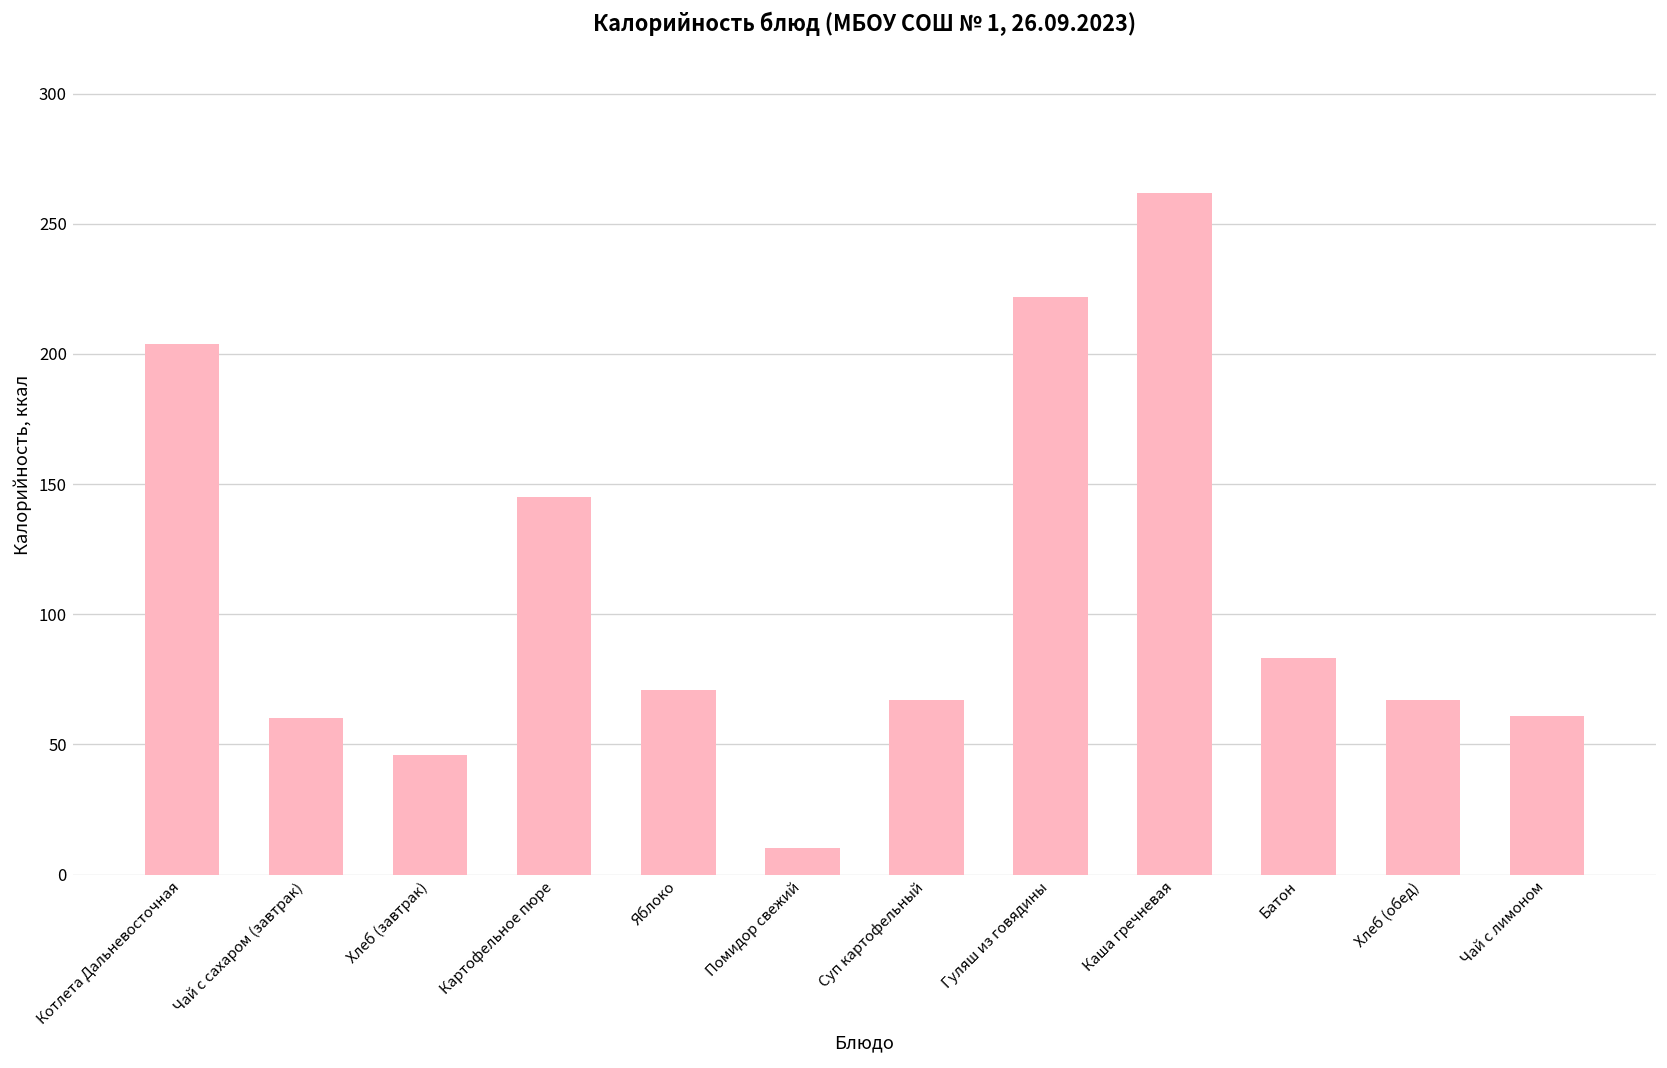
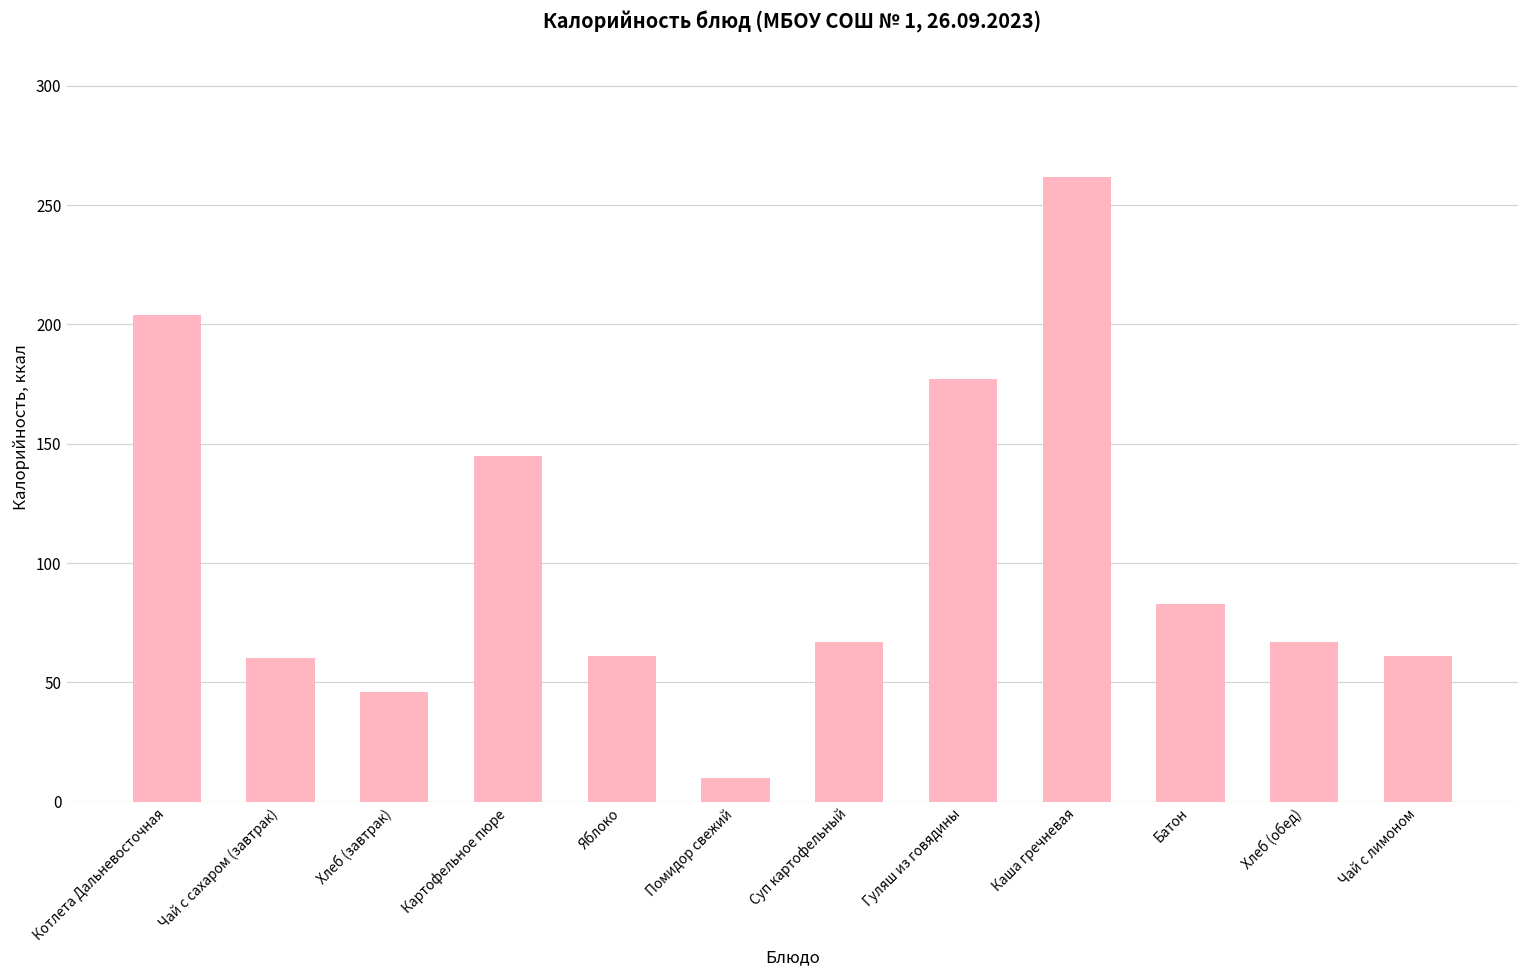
Яблоко: 71 -> 61
Гуляш из говядины: 222 -> 177
